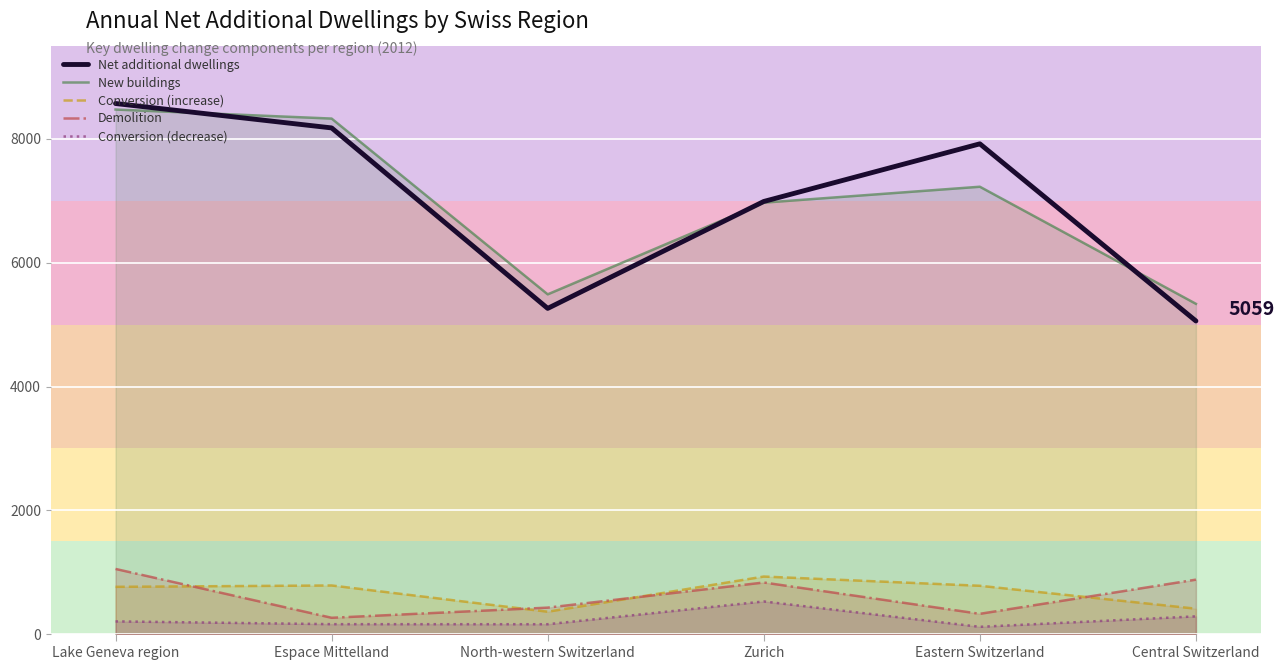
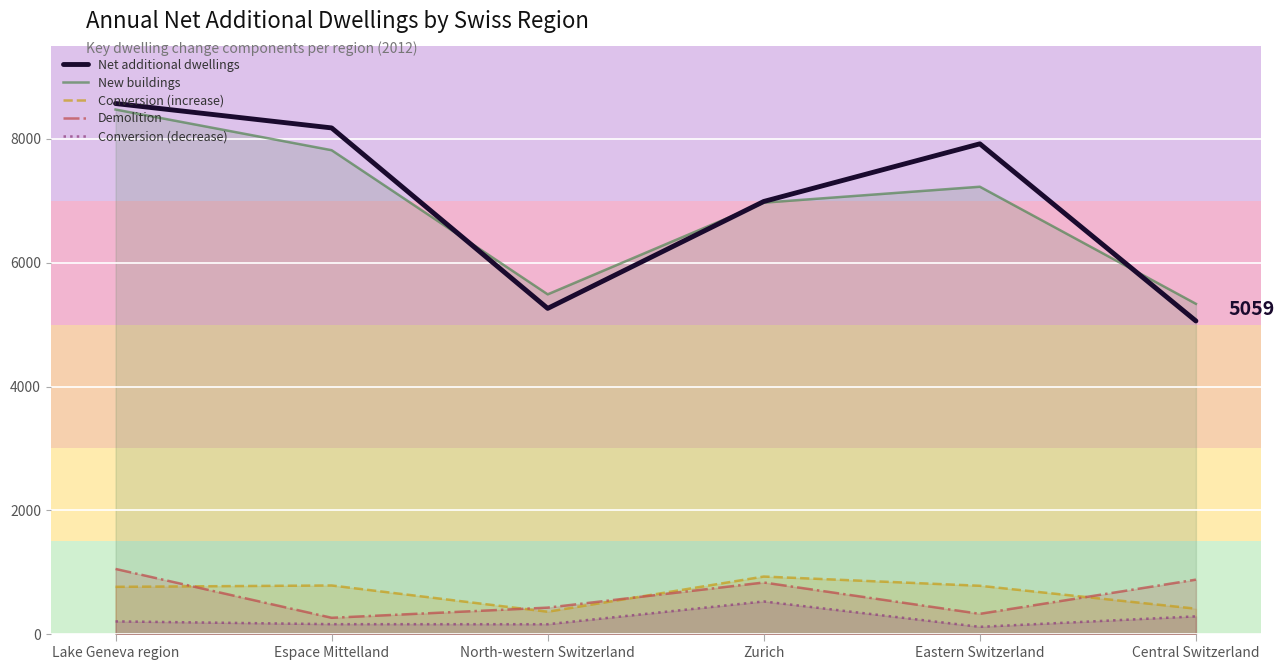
New buildings, Espace Mittelland: 8300 -> 7800
